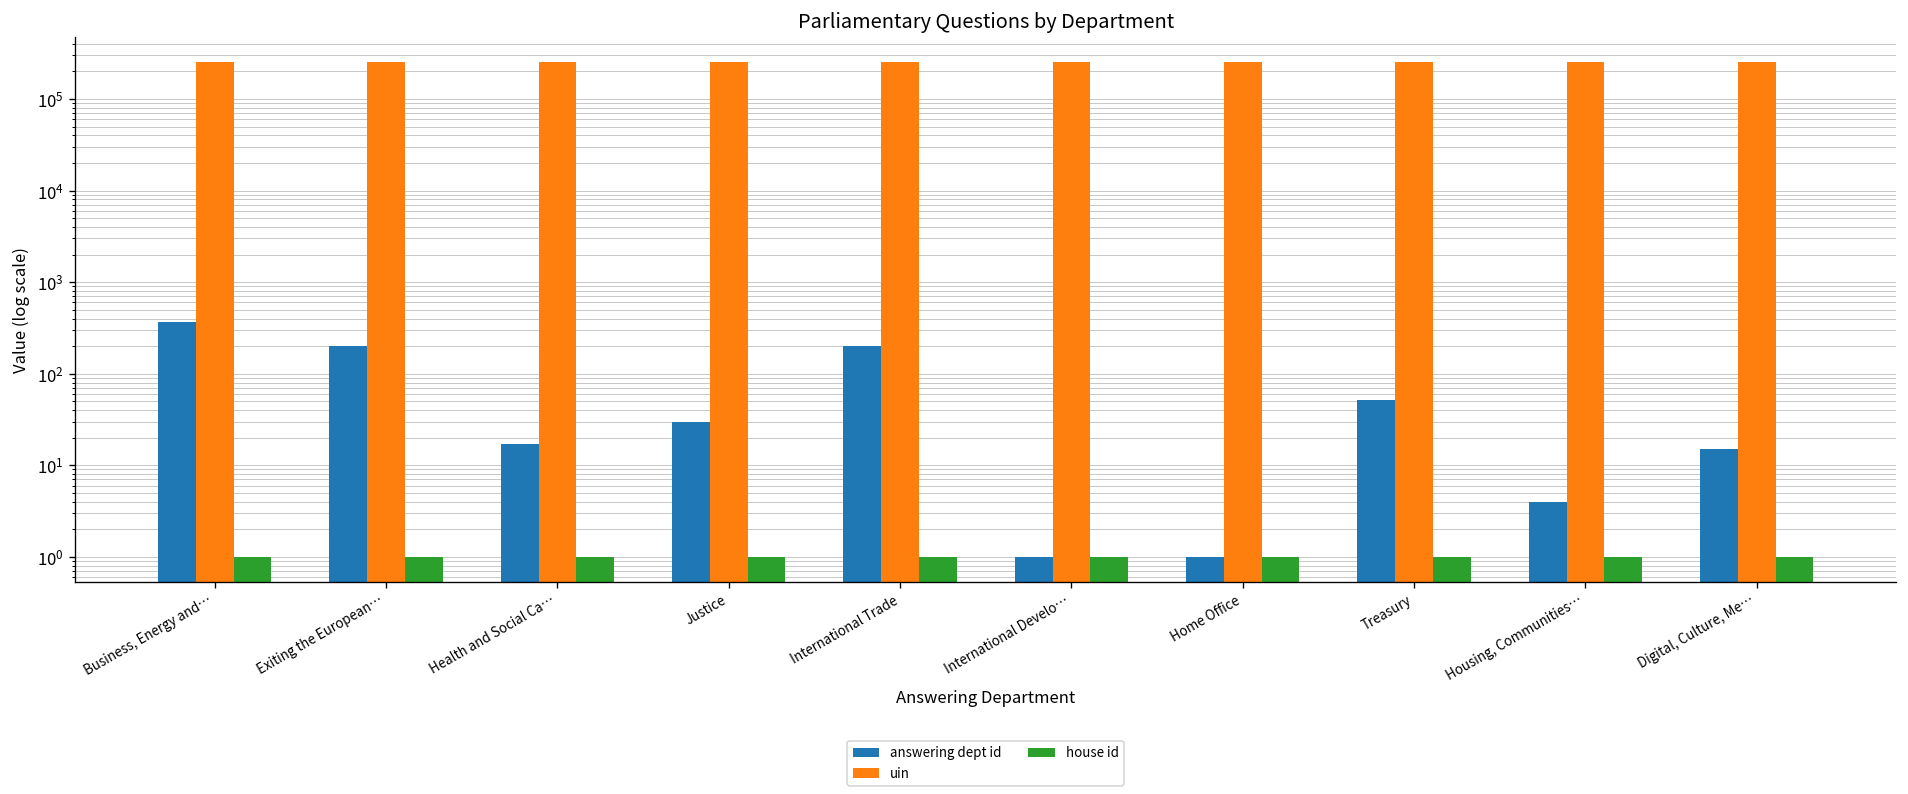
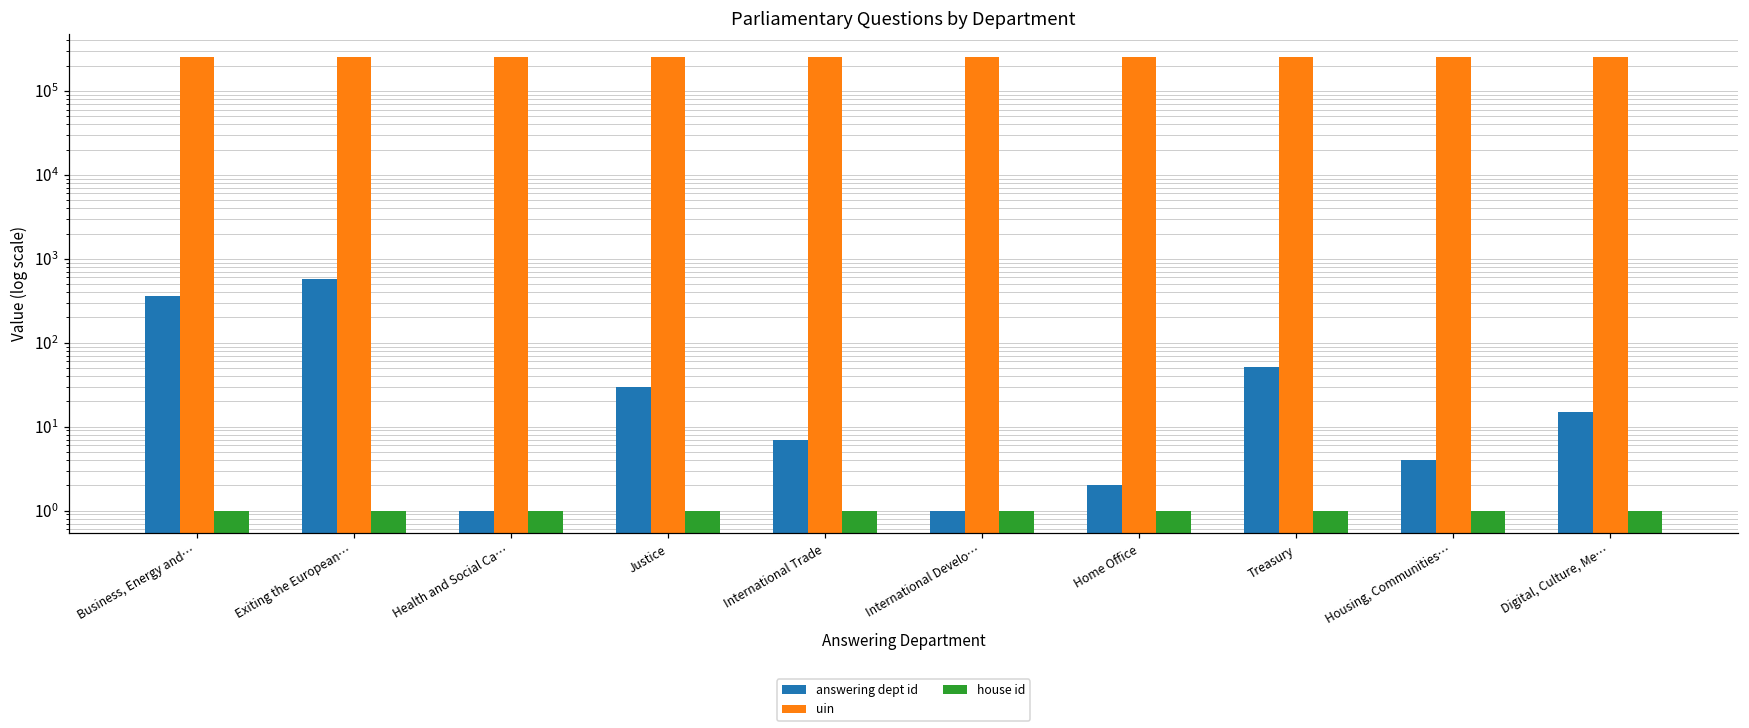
answering dept id, Exiting the European…: 200 -> 600
answering dept id, Health and Social Ca…: 17 -> 1
answering dept id, International Trade: 200 -> 7
answering dept id, Home Office: 1 -> 2
